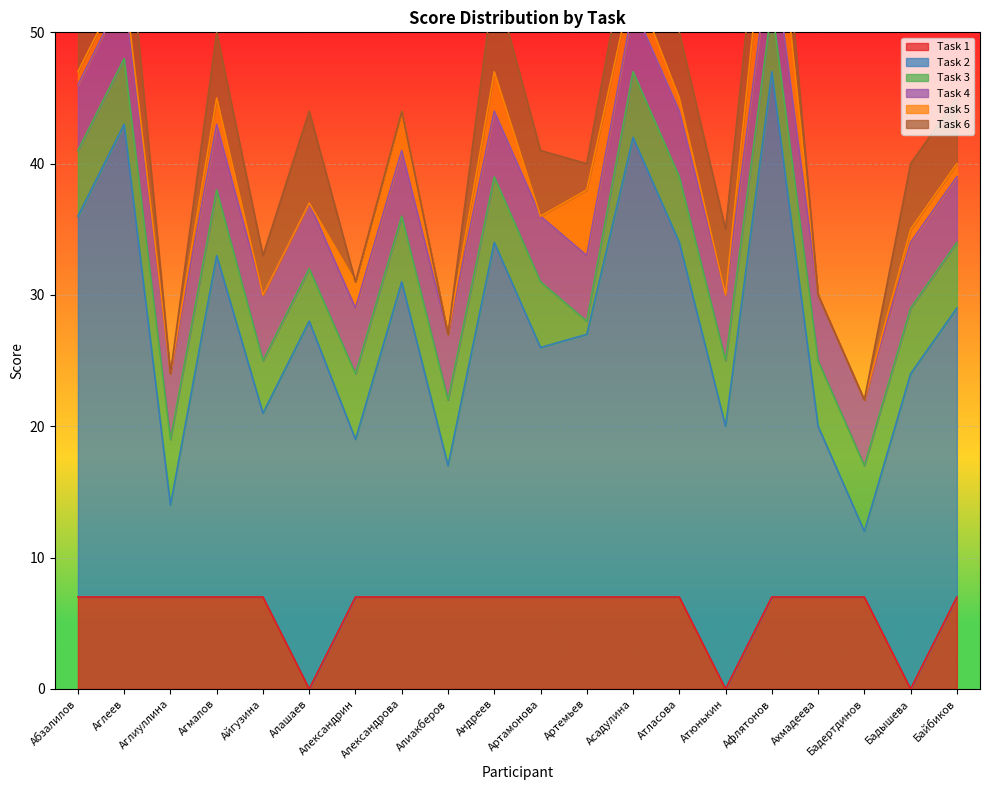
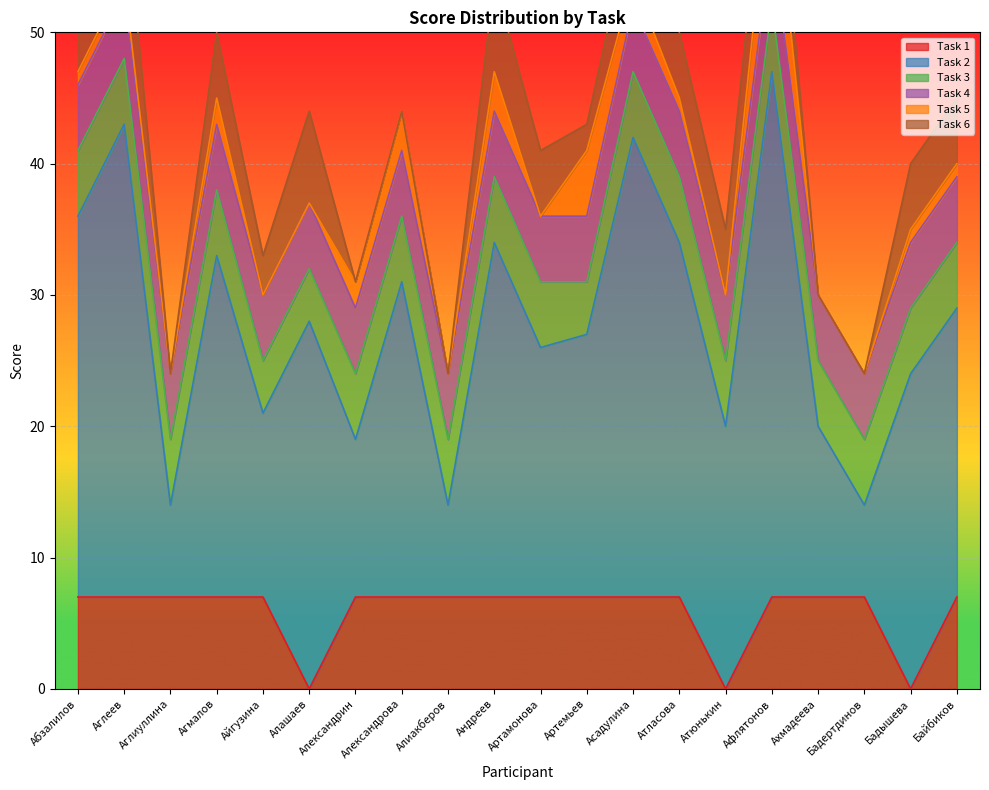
Task 2, Алиакберов: 10 -> 7
Task 3, Артемьев: 1 -> 4
Task 2, Бадертдинов: 5 -> 7
